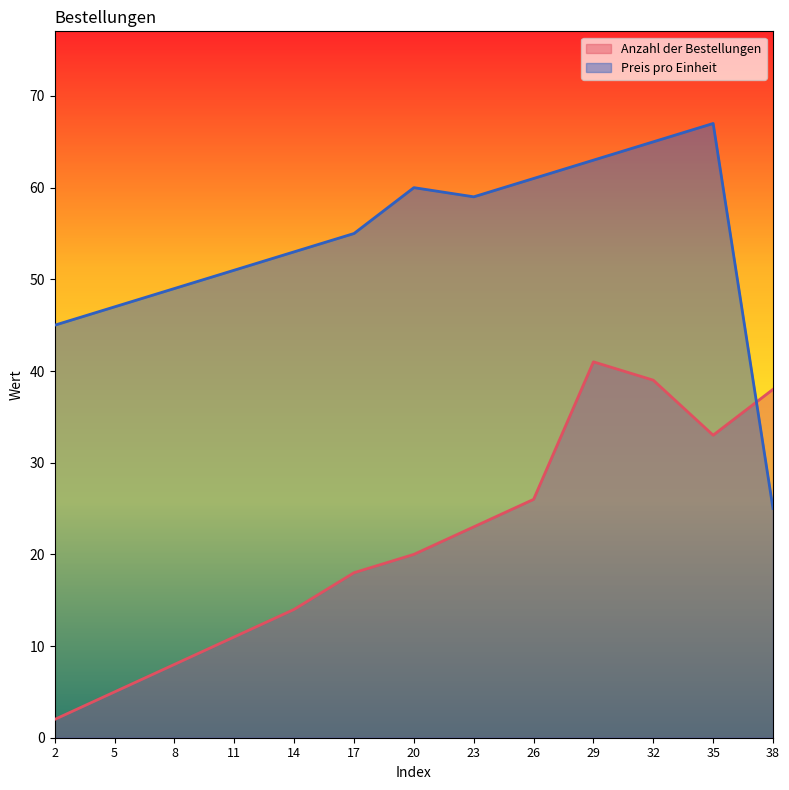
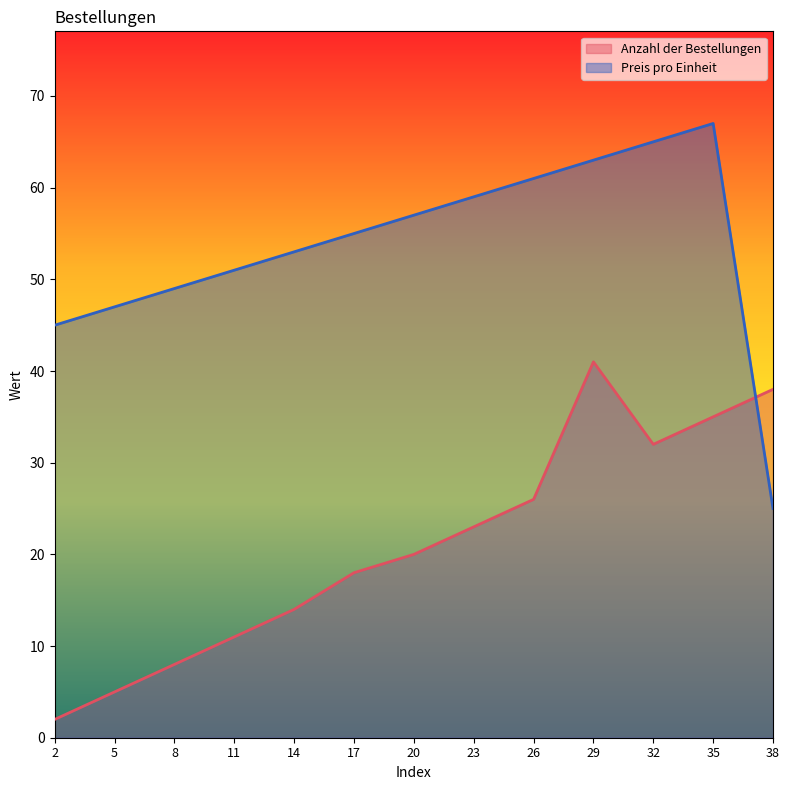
Preis pro Einheit, 20: 60 -> 57
Anzahl der Bestellungen, 32: 39 -> 32
Anzahl der Bestellungen, 35: 33 -> 35
